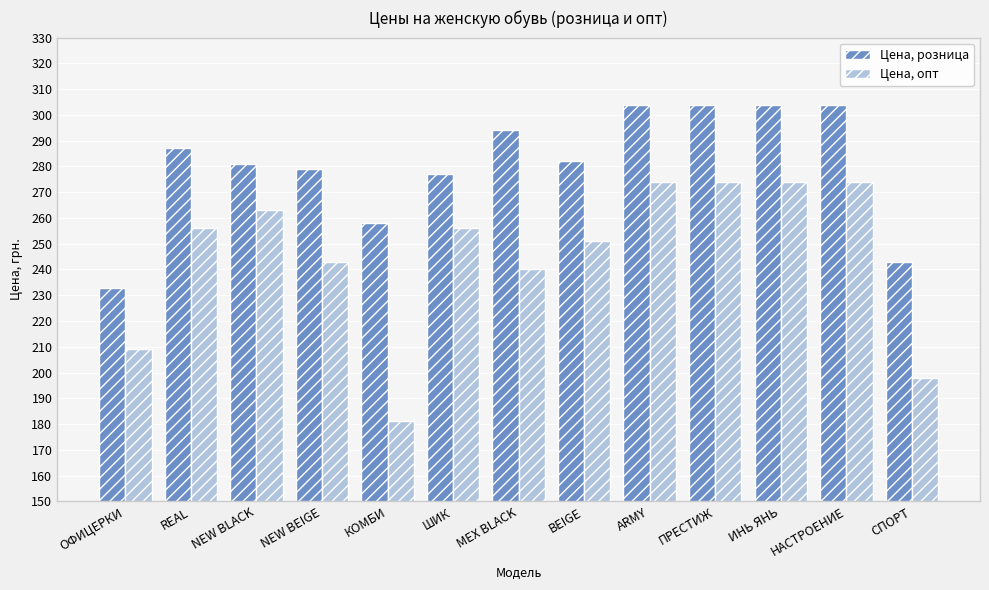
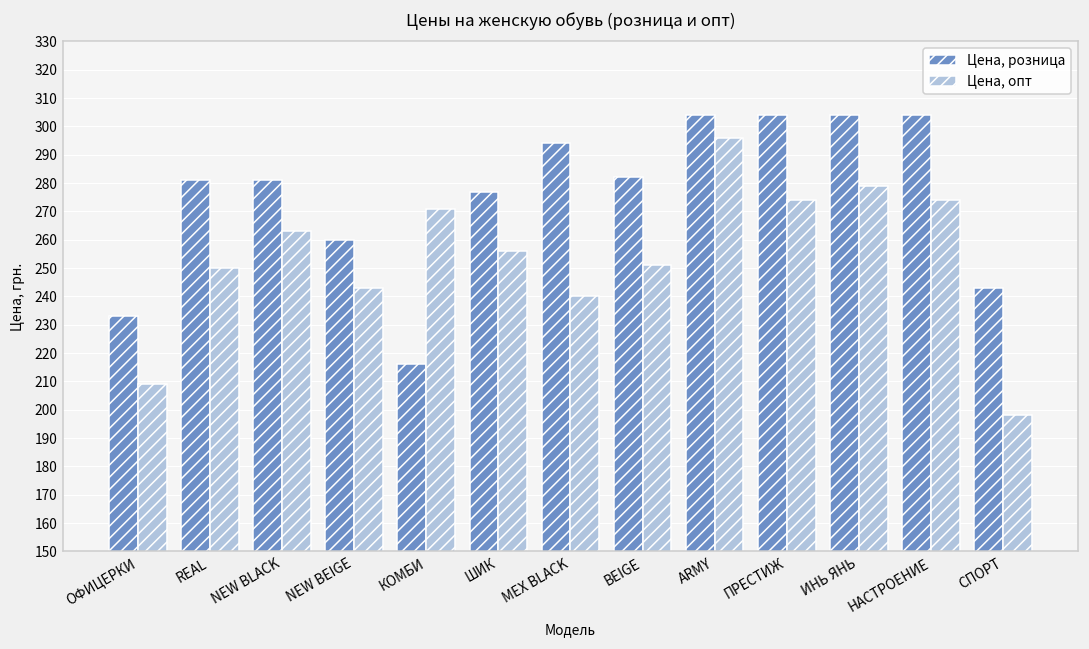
Цена, розница, REAL: 287 -> 281
Цена, опт, REAL: 256 -> 250
Цена, розница, NEW BEIGE: 279 -> 260
Цена, розница, КОМБИ: 258 -> 216
Цена, опт, КОМБИ: 181 -> 271
Цена, опт, ARMY: 274 -> 296
Цена, опт, ИНЬ ЯНЬ: 274 -> 279
